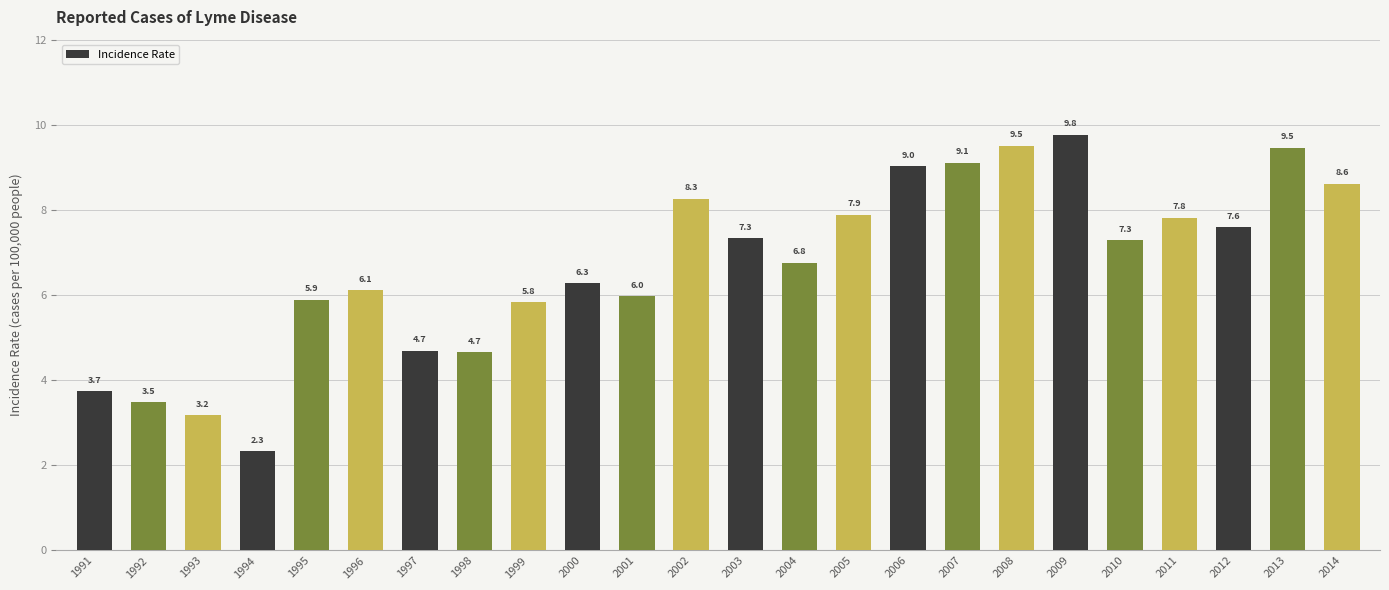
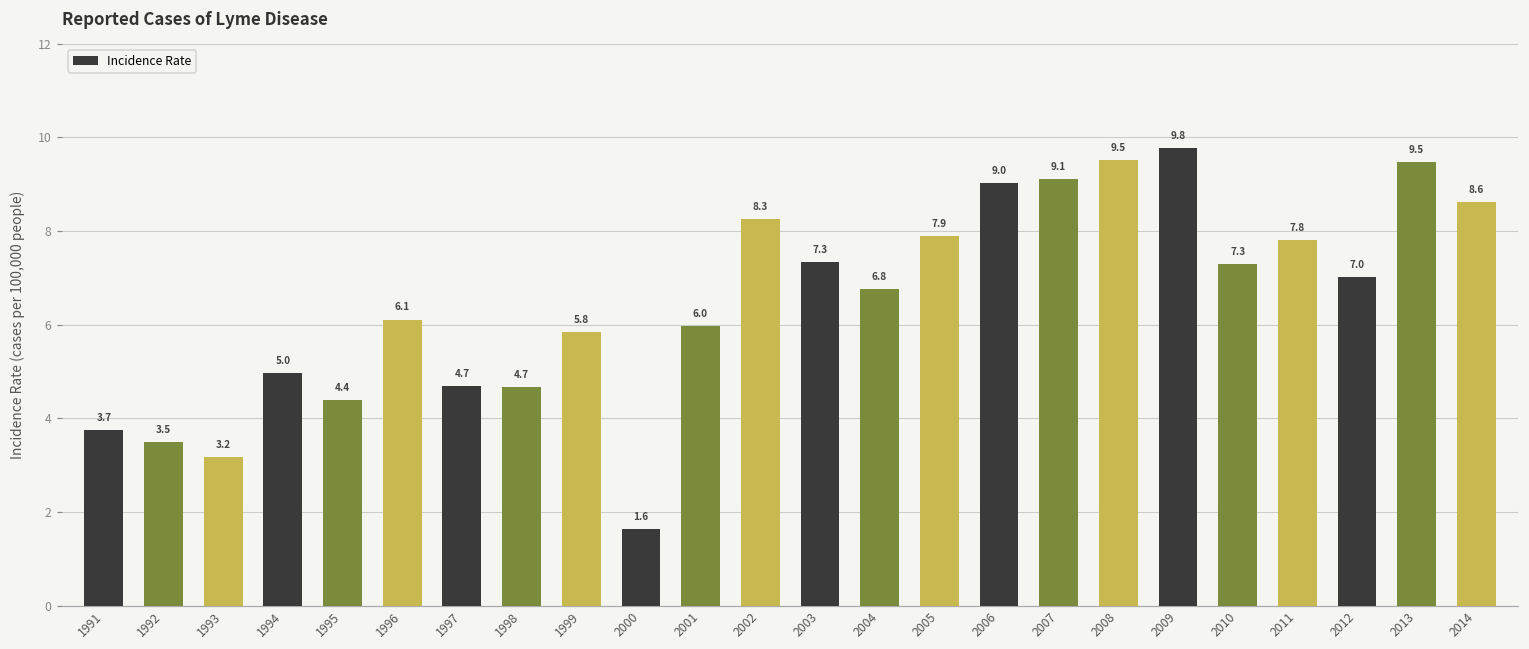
1994: 2.3 -> 5.0
1995: 5.9 -> 4.4
2000: 6.3 -> 1.6
2012: 7.6 -> 7.0
